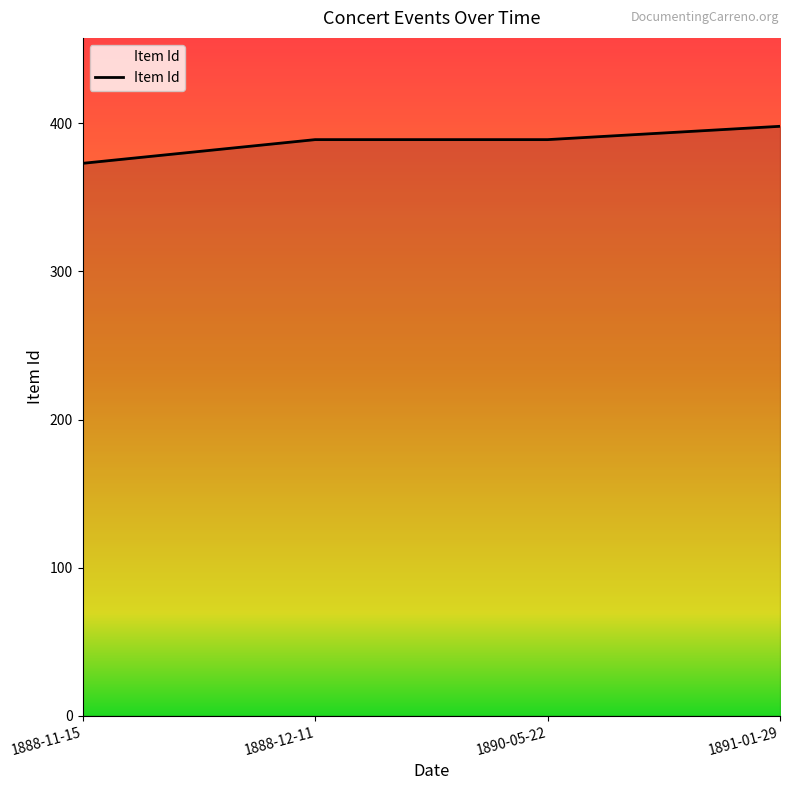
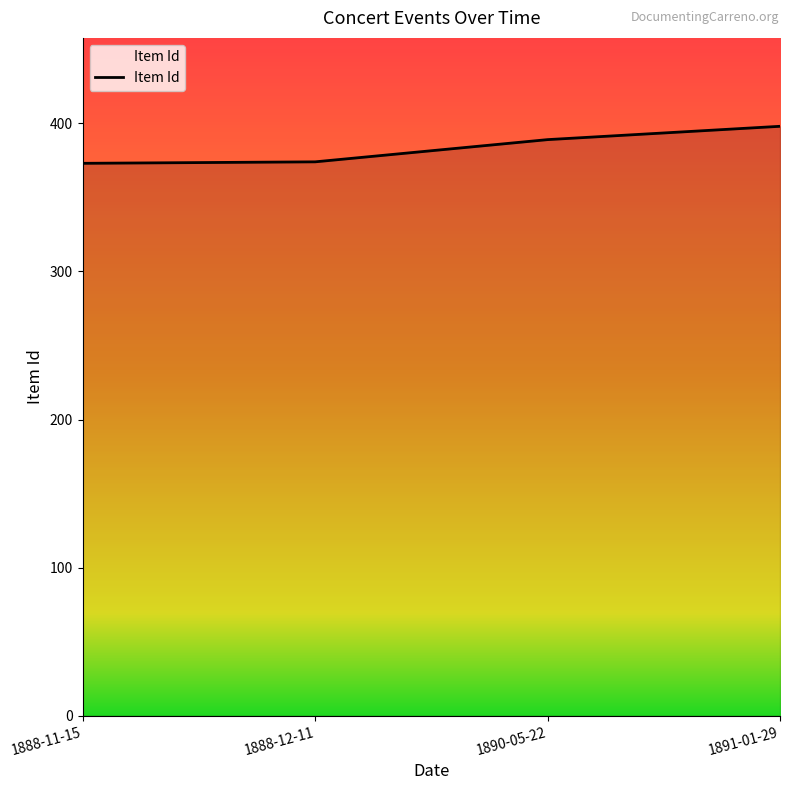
1888-12-11: 389 -> 374
